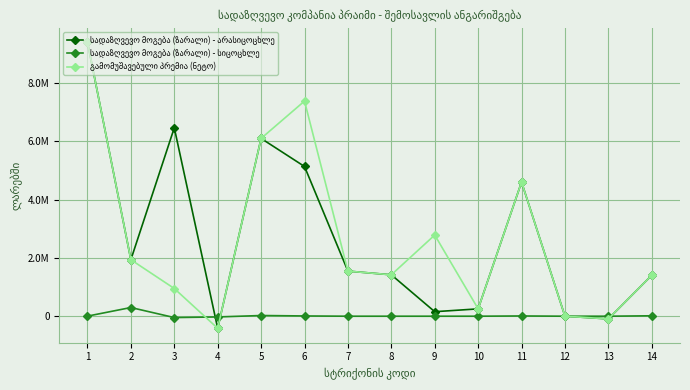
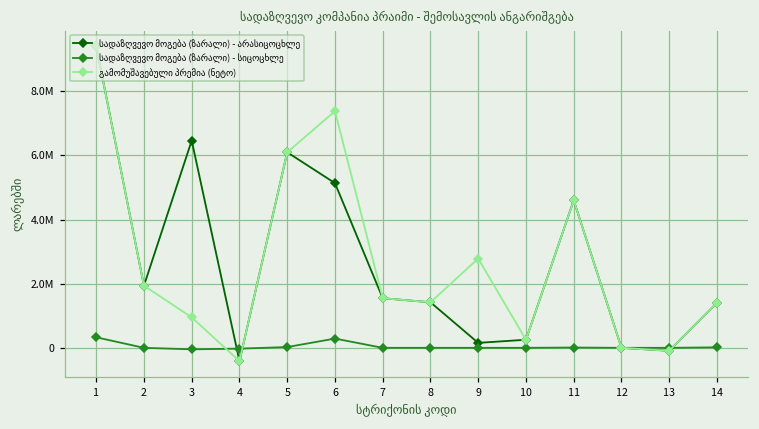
სადაზღვევო მოგება (ზარალი) - სიცოცხლე, 1: 0 -> 300000
სადაზღვევო მოგება (ზარალი) - სიცოცხლე, 2: 300000 -> 0
სადაზღვევო მოგება (ზარალი) - სიცოცხლე, 6: 0 -> 300000
